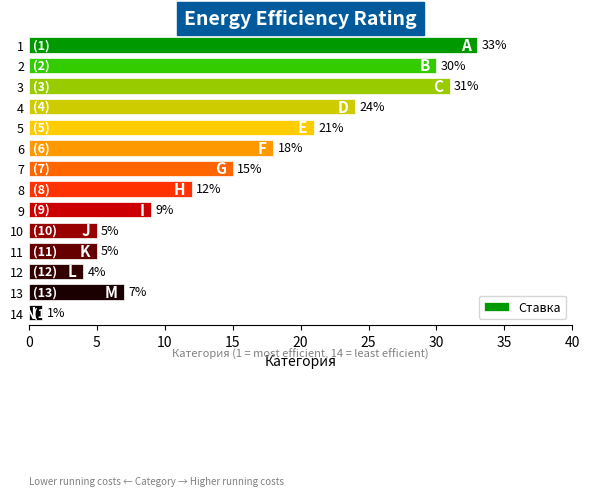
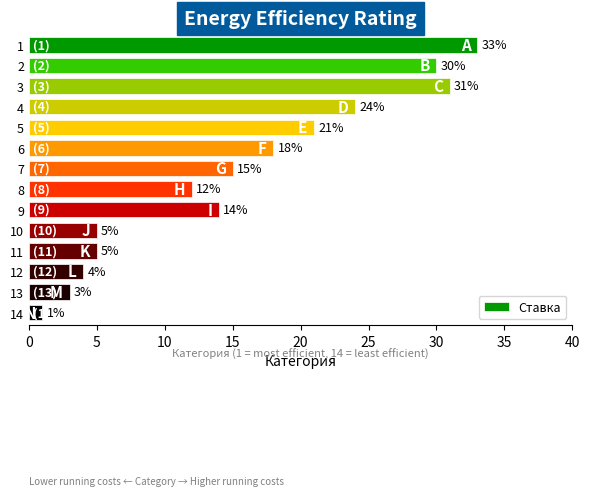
9: 9% -> 14%
13: 7% -> 3%
